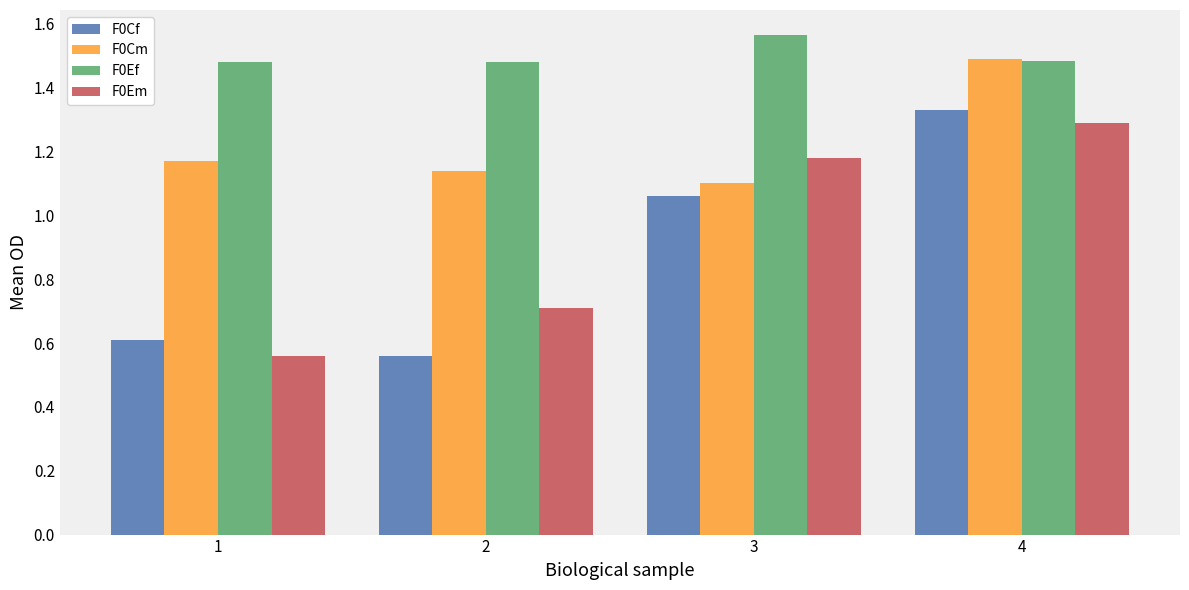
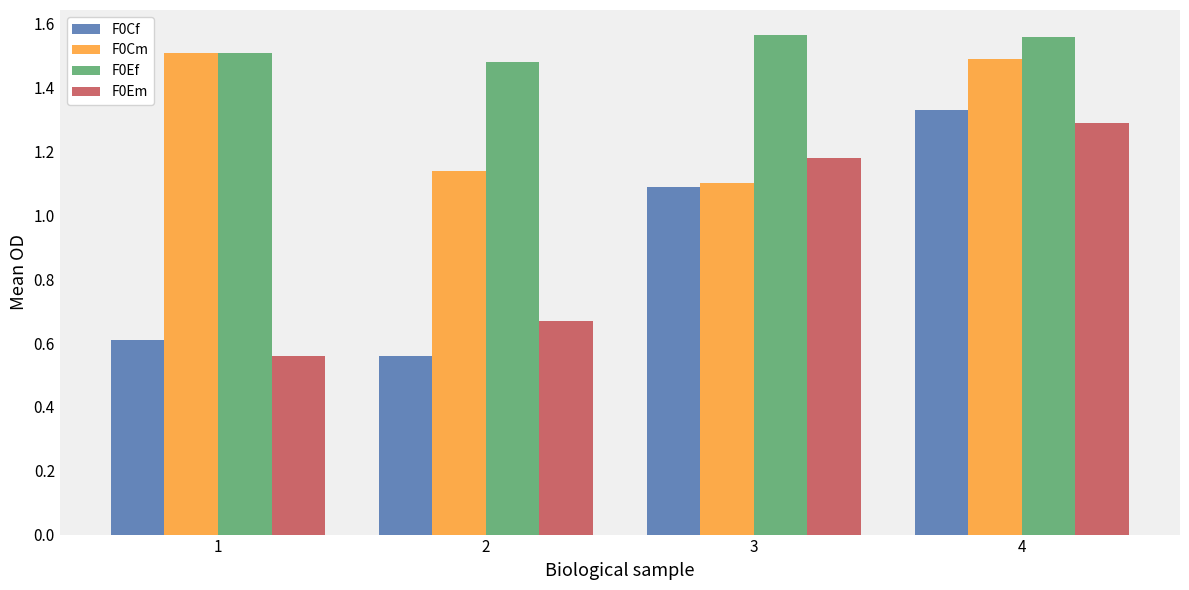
F0Cm, 1: 1.17 -> 1.51
F0Ef, 1: 1.48 -> 1.51
F0Em, 2: 0.71 -> 0.67
F0Cf, 3: 1.06 -> 1.09
F0Ef, 4: 1.49 -> 1.56
